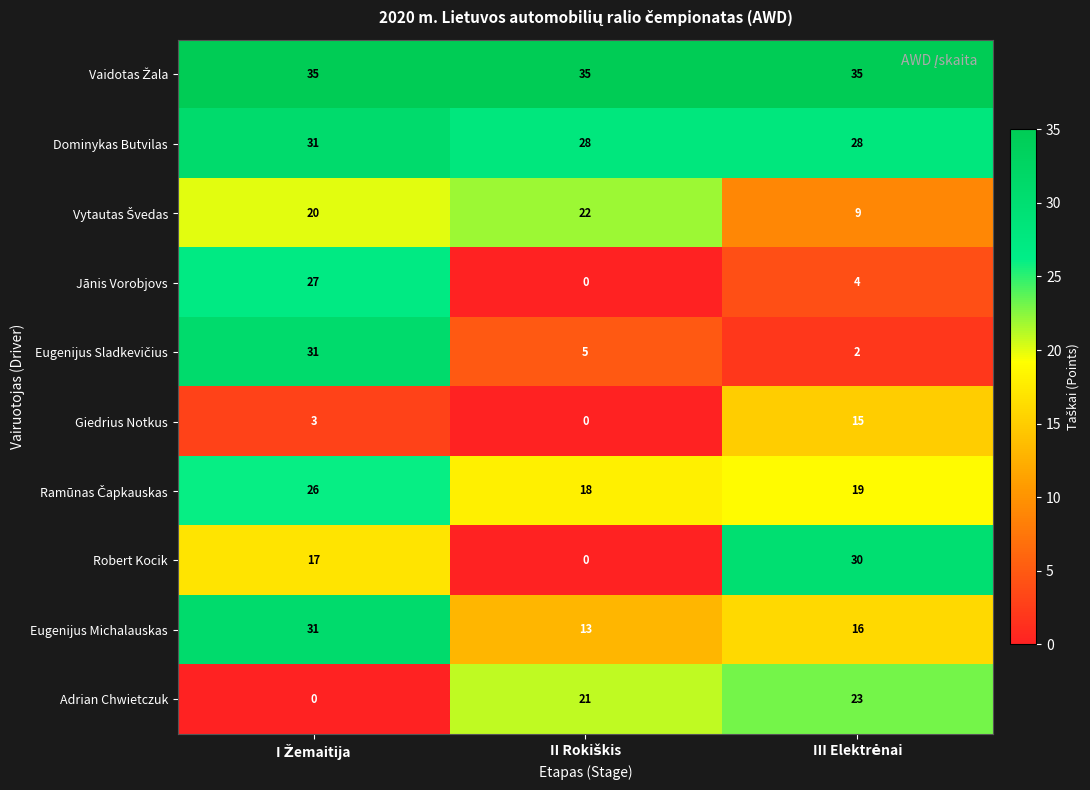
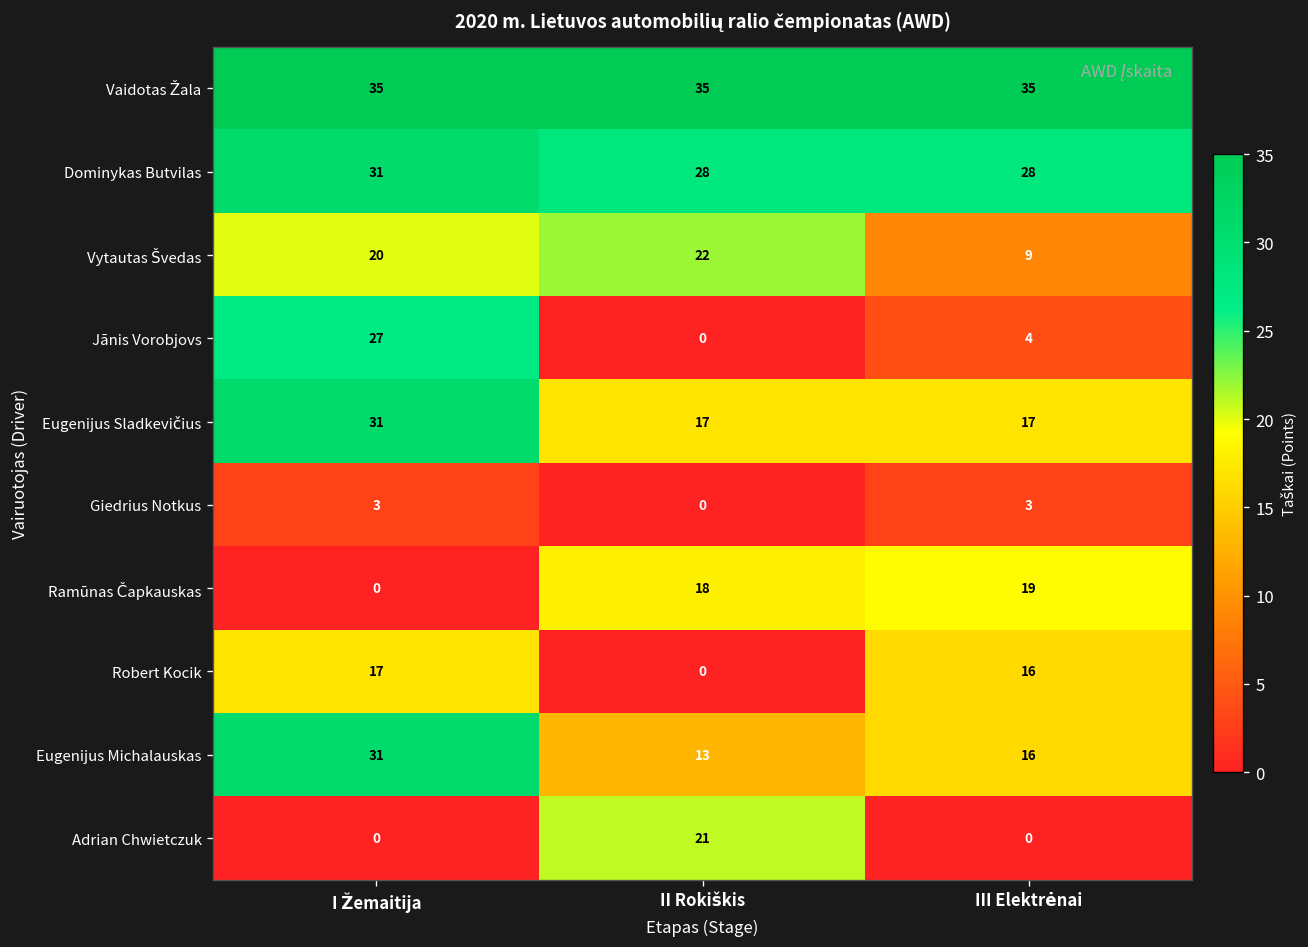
Eugenijus Sladkevičius, II Rokiškis: 5 -> 17
Eugenijus Sladkevičius, III Elektrėnai: 2 -> 17
Giedrius Notkus, III Elektrėnai: 15 -> 3
Ramūnas Čapkauskas, I Žemaitija: 26 -> 0
Robert Kocik, III Elektrėnai: 30 -> 16
Adrian Chwietczuk, III Elektrėnai: 23 -> 0
